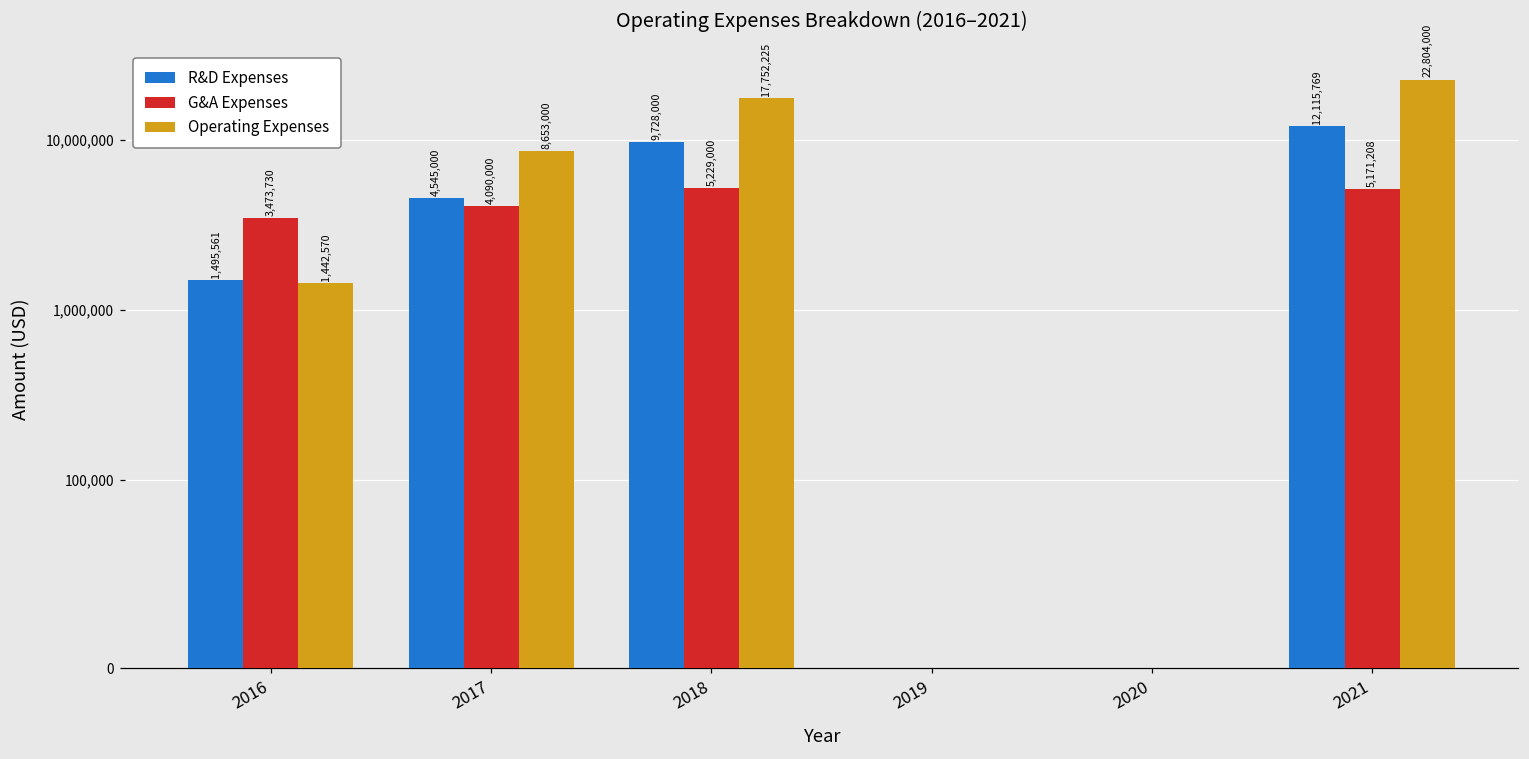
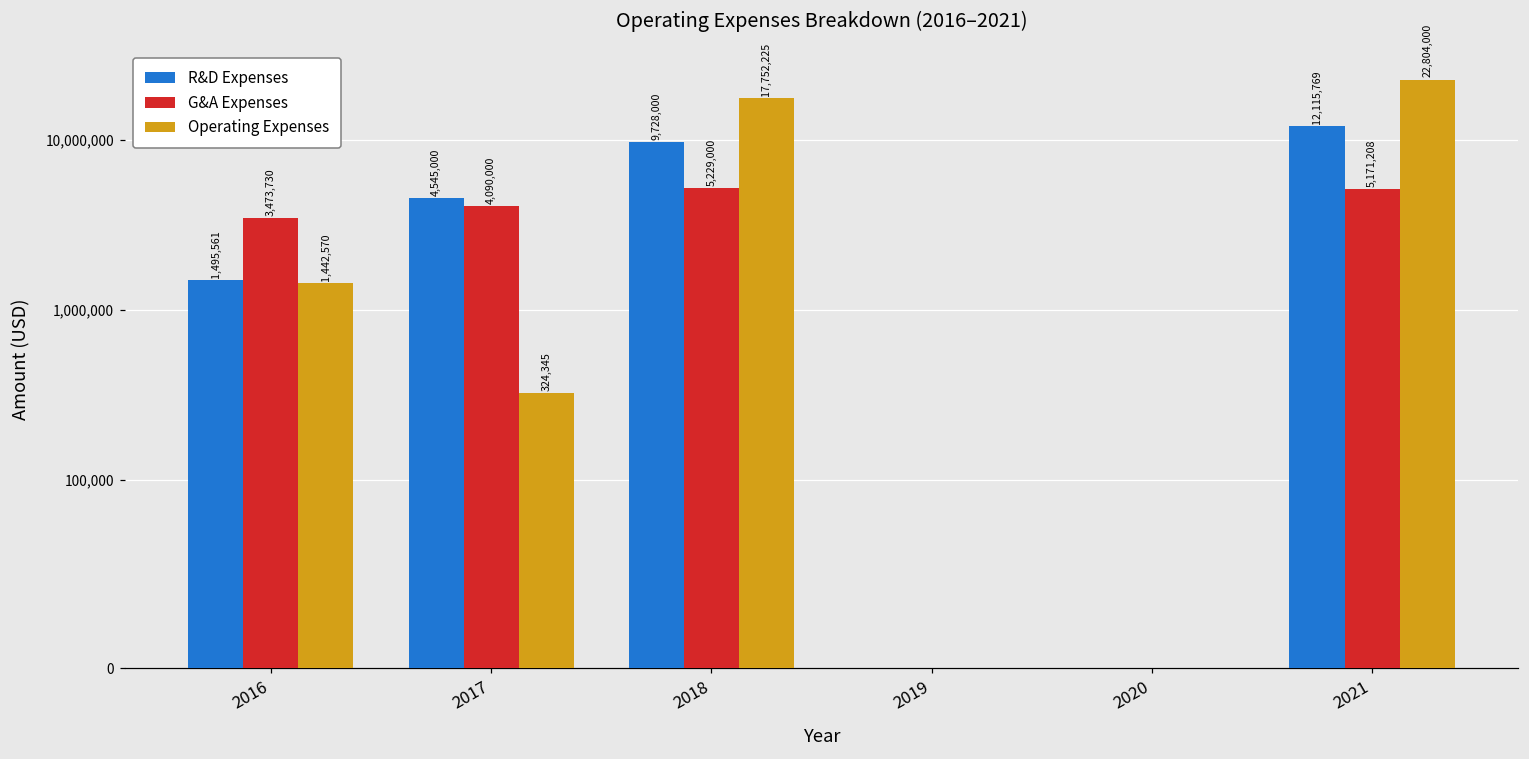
Operating Expenses, 2017: 8,653,000 -> 324,345
